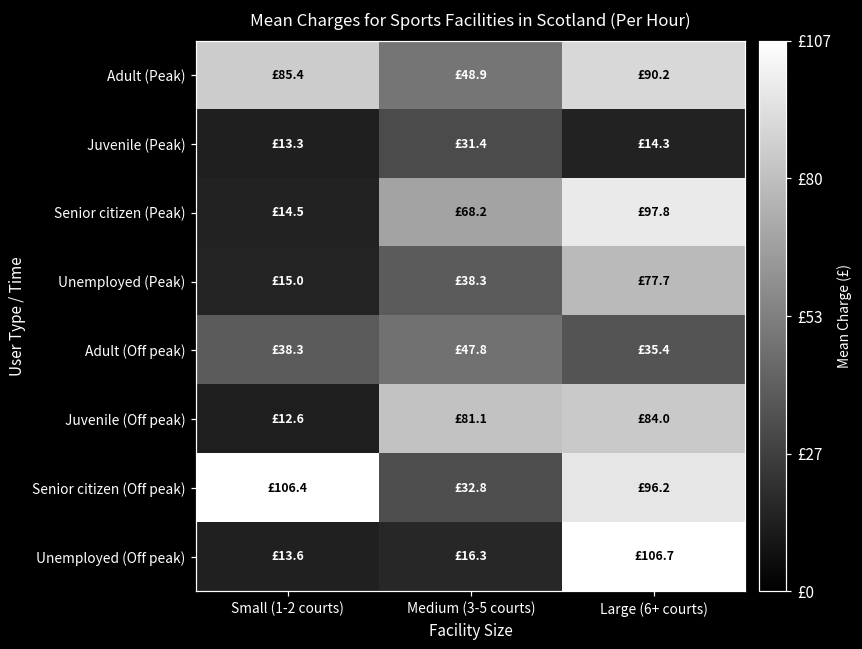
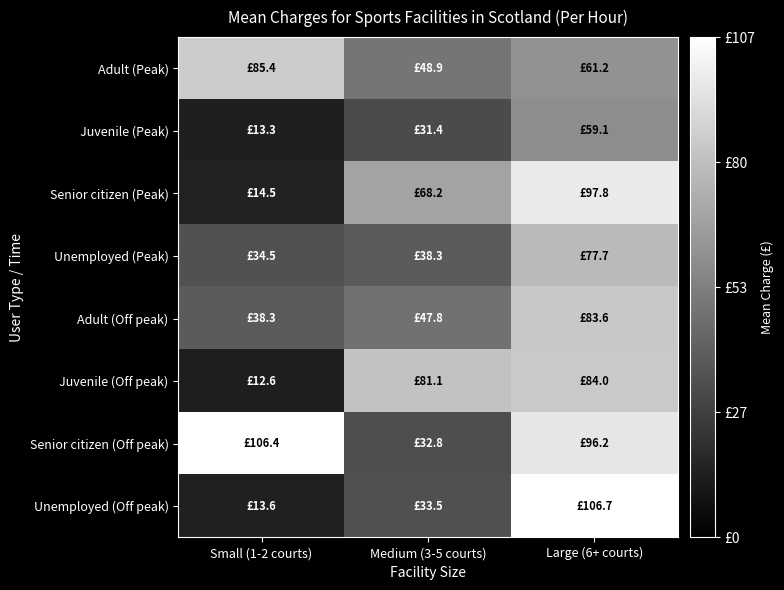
Adult (Peak), Large (6+ courts): £90.2 -> £61.2
Juvenile (Peak), Large (6+ courts): £14.3 -> £59.1
Unemployed (Peak), Small (1-2 courts): £15.0 -> £34.5
Adult (Off peak), Large (6+ courts): £35.4 -> £83.6
Unemployed (Off peak), Medium (3-5 courts): £16.3 -> £33.5
